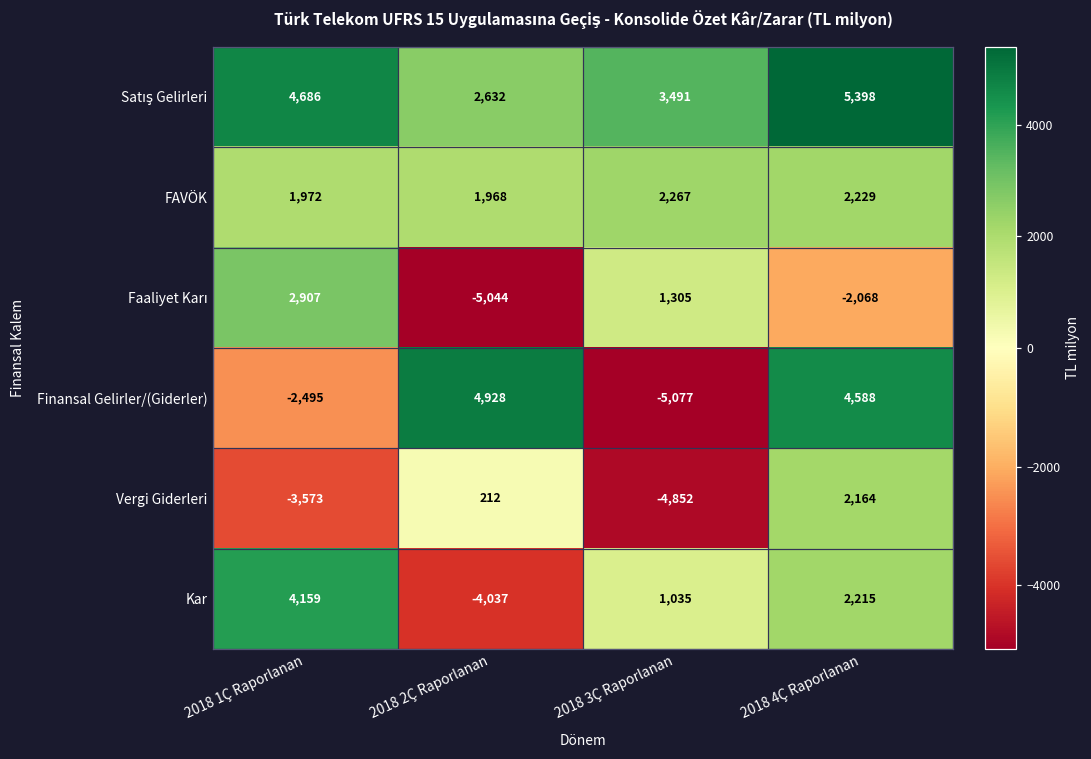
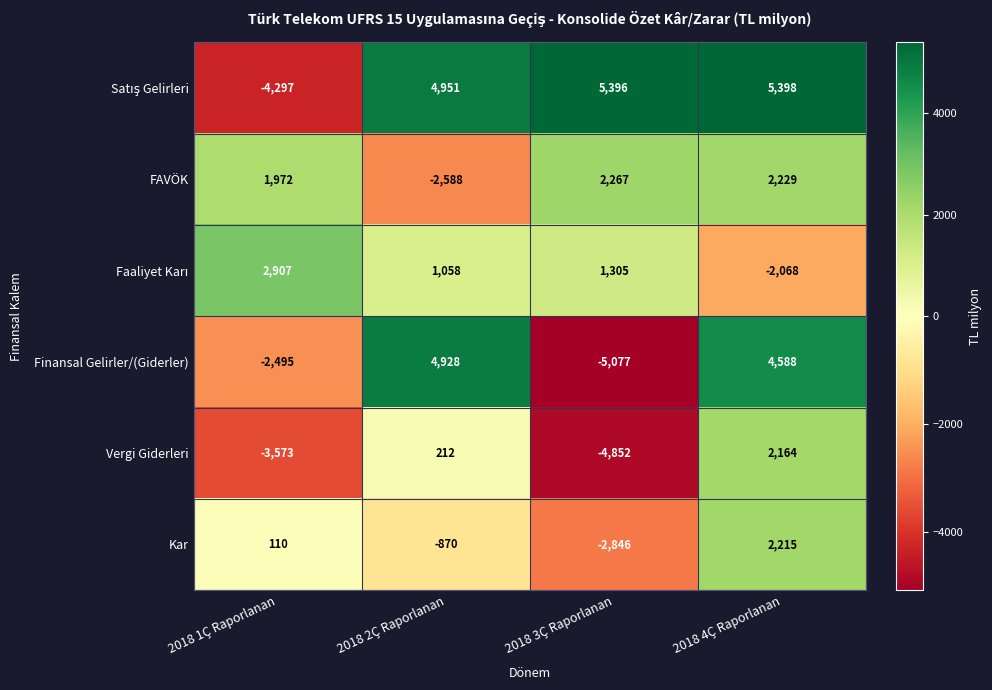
Satış Gelirleri, 2018 1Ç Raporlanan: 4,686 -> -4,297
Satış Gelirleri, 2018 2Ç Raporlanan: 2,632 -> 4,951
Satış Gelirleri, 2018 3Ç Raporlanan: 3,491 -> 5,396
FAVÖK, 2018 2Ç Raporlanan: 1,968 -> -2,588
Faaliyet Karı, 2018 2Ç Raporlanan: -5,044 -> 1,058
Kar, 2018 1Ç Raporlanan: 4,159 -> 110
Kar, 2018 2Ç Raporlanan: -4,037 -> -870
Kar, 2018 3Ç Raporlanan: 1,035 -> -2,846
